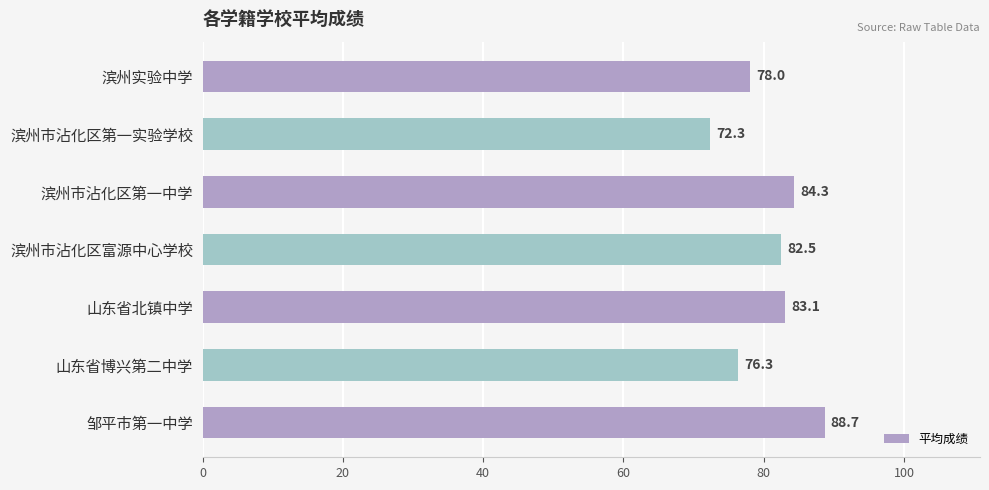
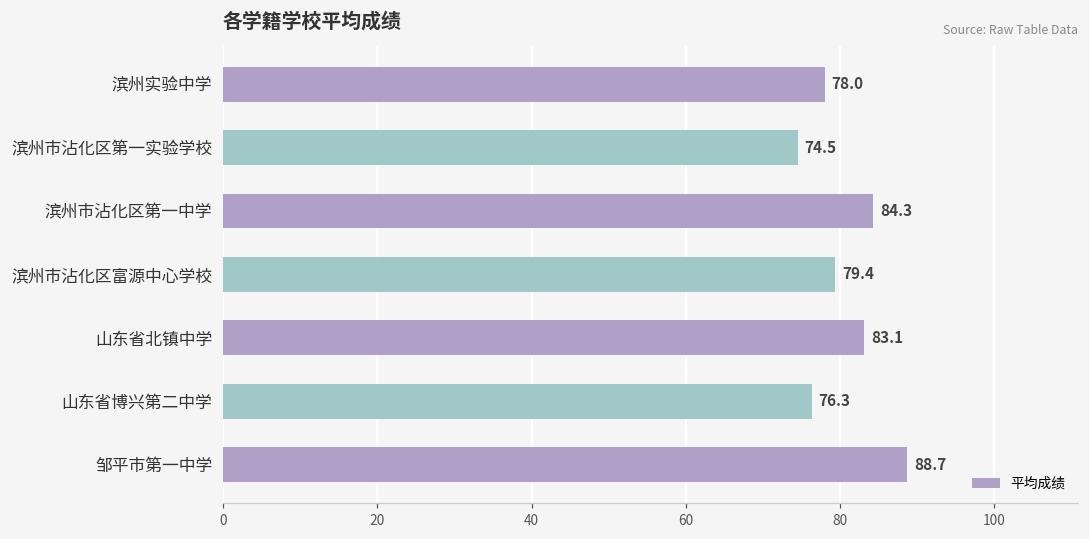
滨州市沾化区第一实验学校: 72.3 -> 74.5
滨州市沾化区富源中心学校: 82.5 -> 79.4
